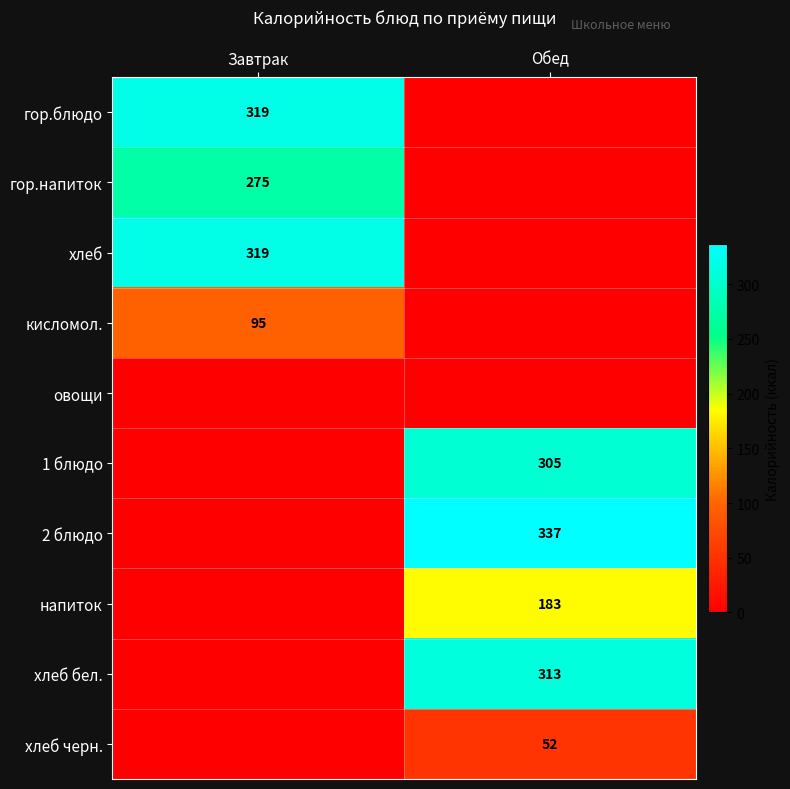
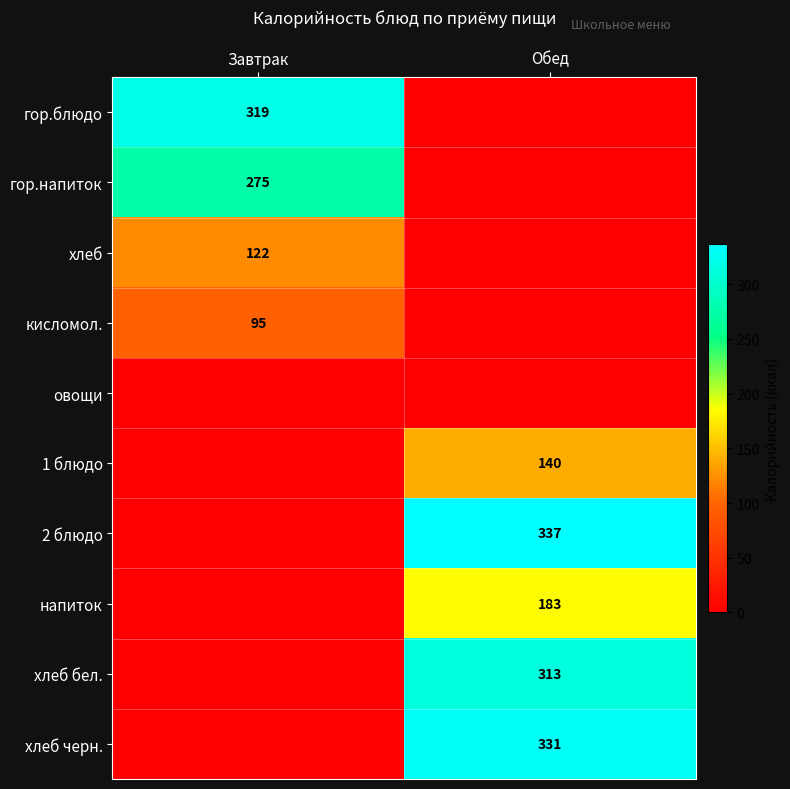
хлеб, Завтрак: 319 -> 122
1 блюдо, Обед: 305 -> 140
хлеб черн., Обед: 52 -> 331
